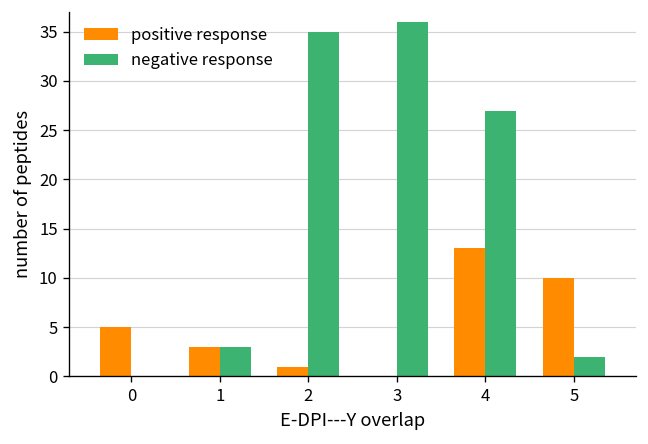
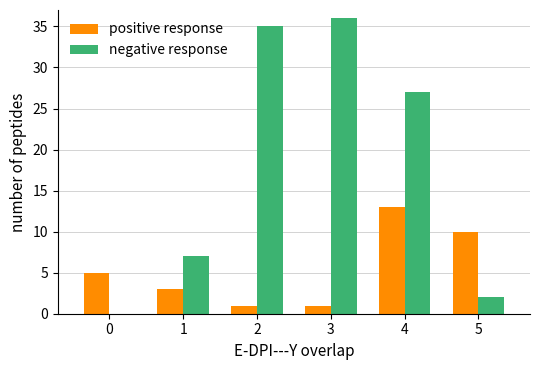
negative response, 1: 3 -> 7
positive response, 3: 0 -> 1
